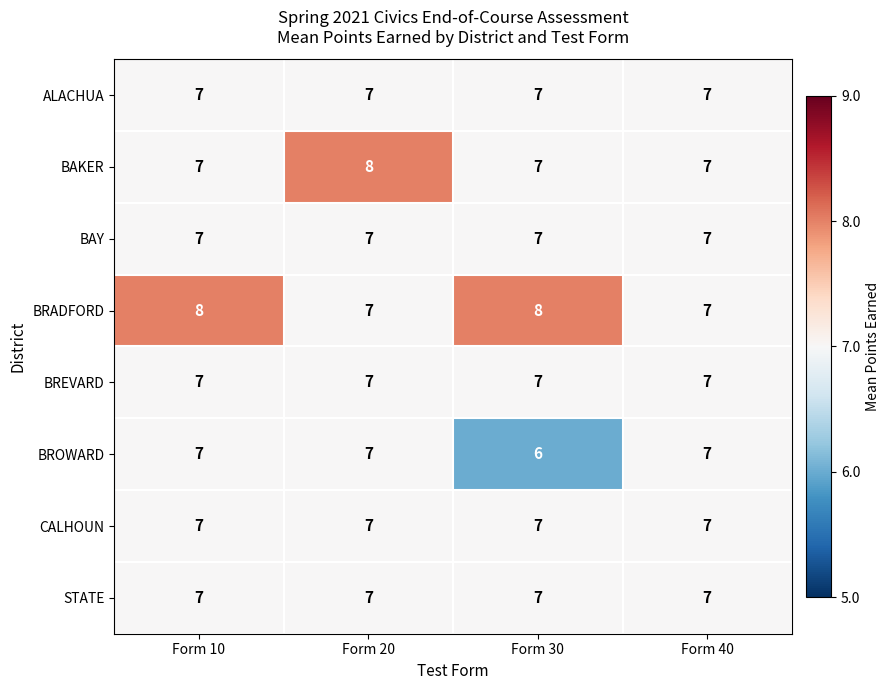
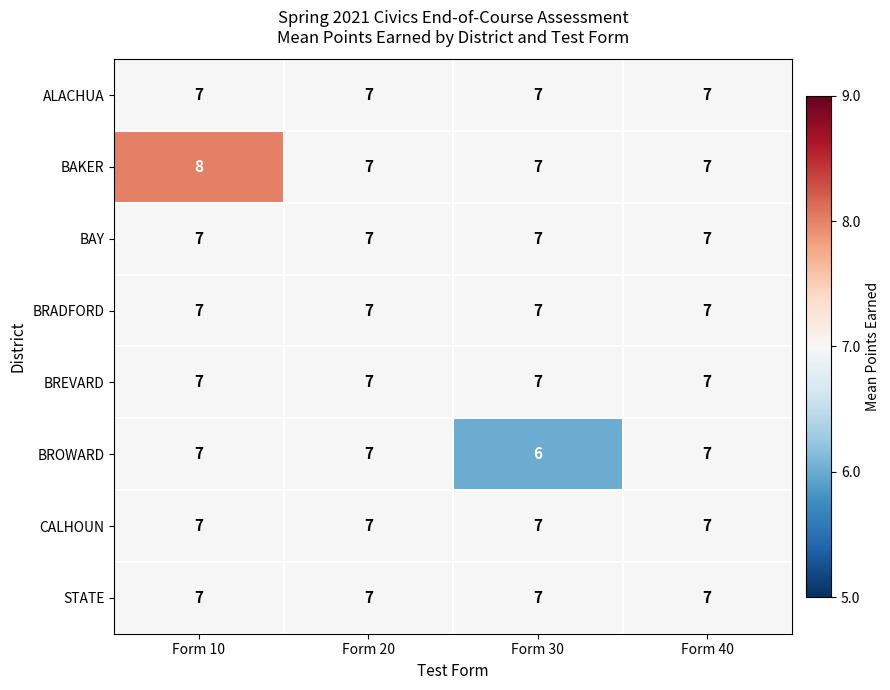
BAKER, Form 10: 7 -> 8
BAKER, Form 20: 8 -> 7
BRADFORD, Form 10: 8 -> 7
BRADFORD, Form 30: 8 -> 7
